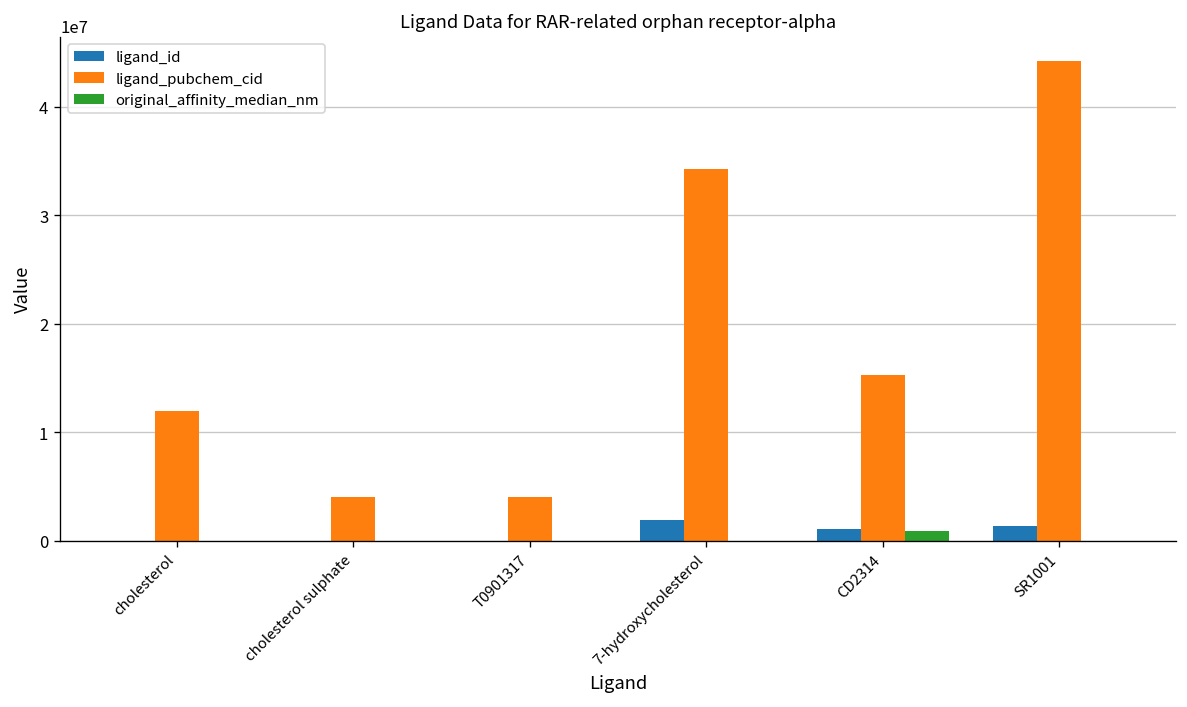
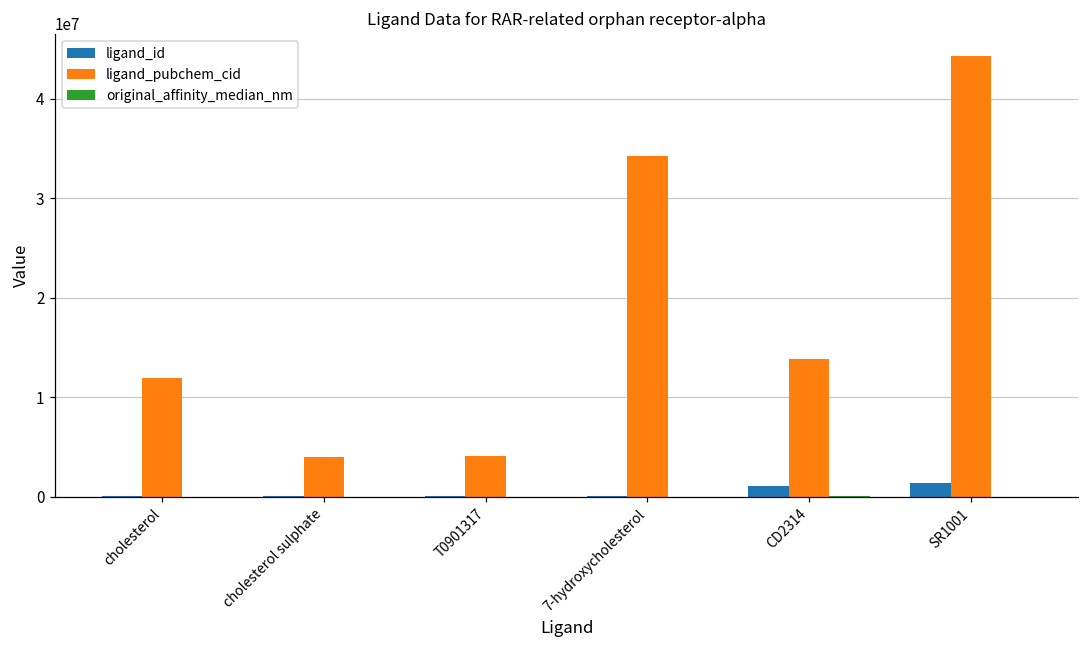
ligand_id, 7-hydroxycholesterol: 2000000 -> 0
ligand_pubchem_cid, CD2314: 15000000 -> 14000000
original_affinity_median_nm, CD2314: 1000000 -> 0
